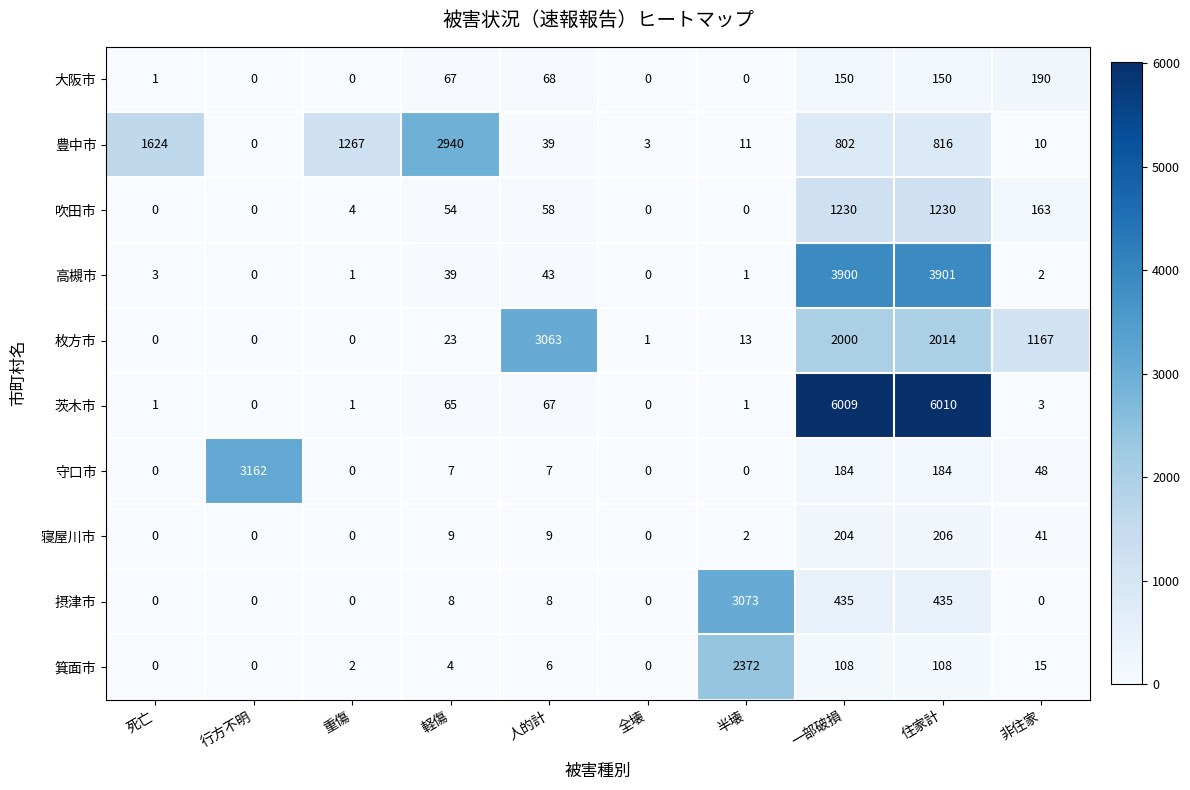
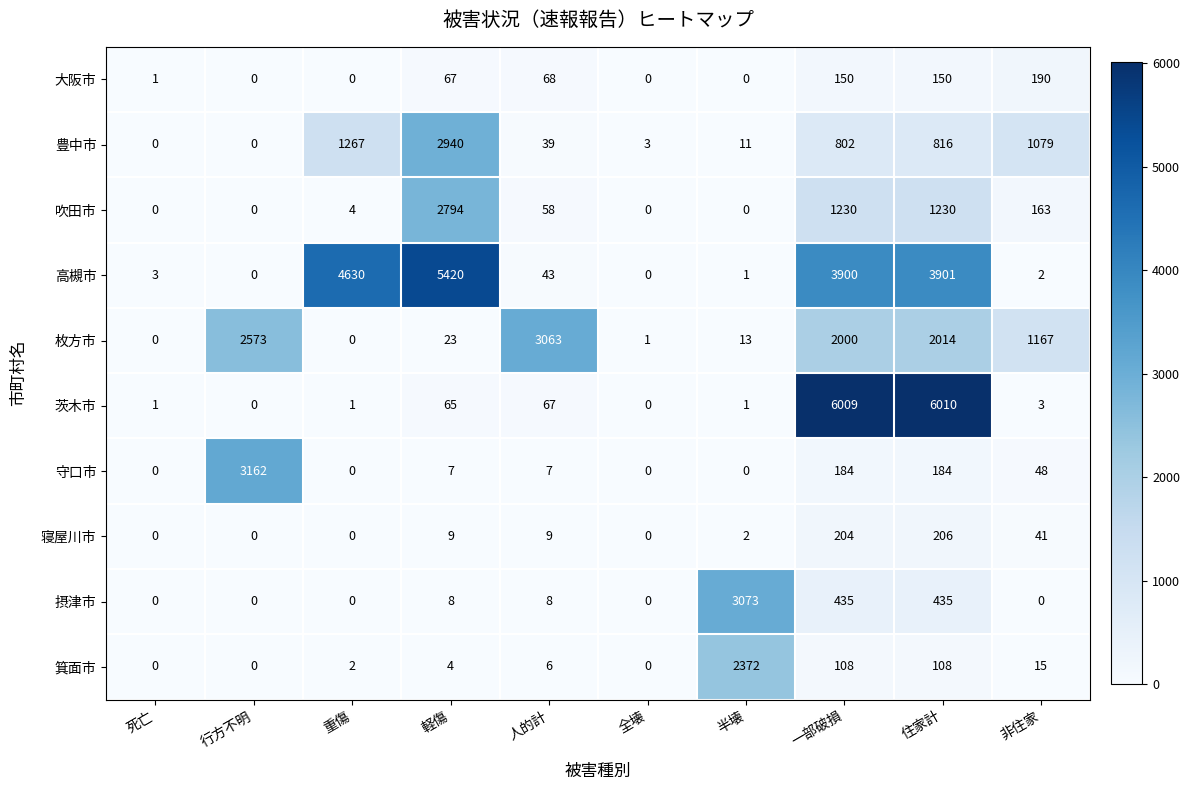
豊中市, 死亡: 1624 -> 0
豊中市, 非住家: 10 -> 1079
吹田市, 軽傷: 54 -> 2794
高槻市, 重傷: 1 -> 4630
高槻市, 軽傷: 39 -> 5420
枚方市, 行方不明: 0 -> 2573
